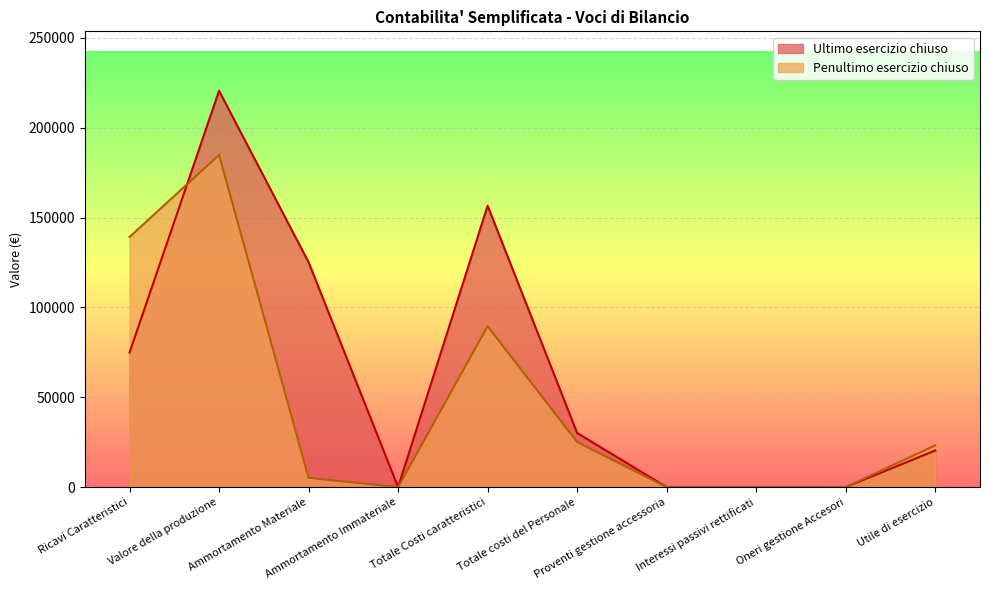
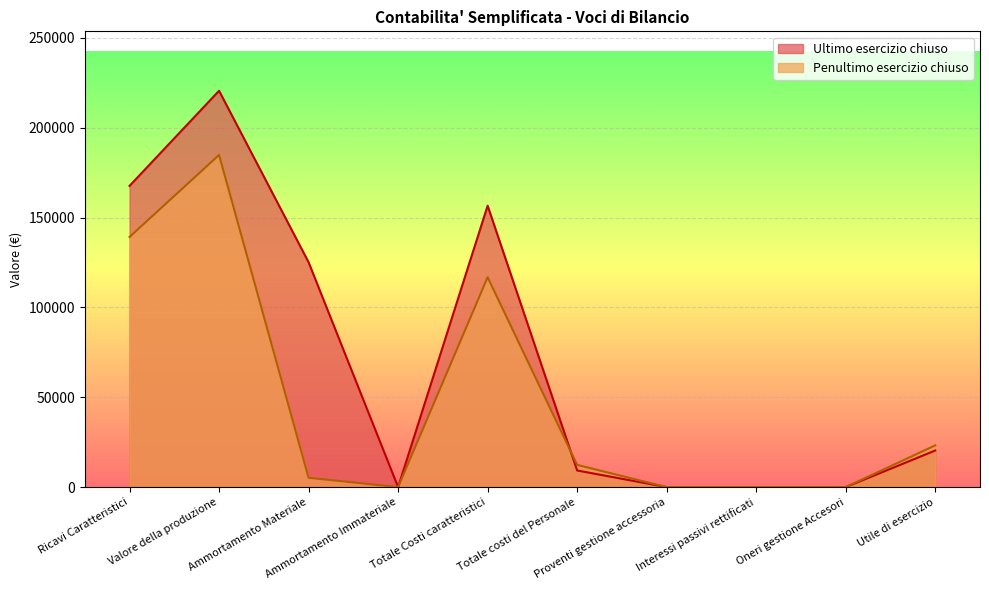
Ultimo esercizio chiuso, Ricavi Caratteristici: 75000 -> 168000
Penultimo esercizio chiuso, Totale Costi caratteristici: 90000 -> 117000
Ultimo esercizio chiuso, Totale costi del Personale: 30000 -> 9000
Penultimo esercizio chiuso, Totale costi del Personale: 25000 -> 12000
